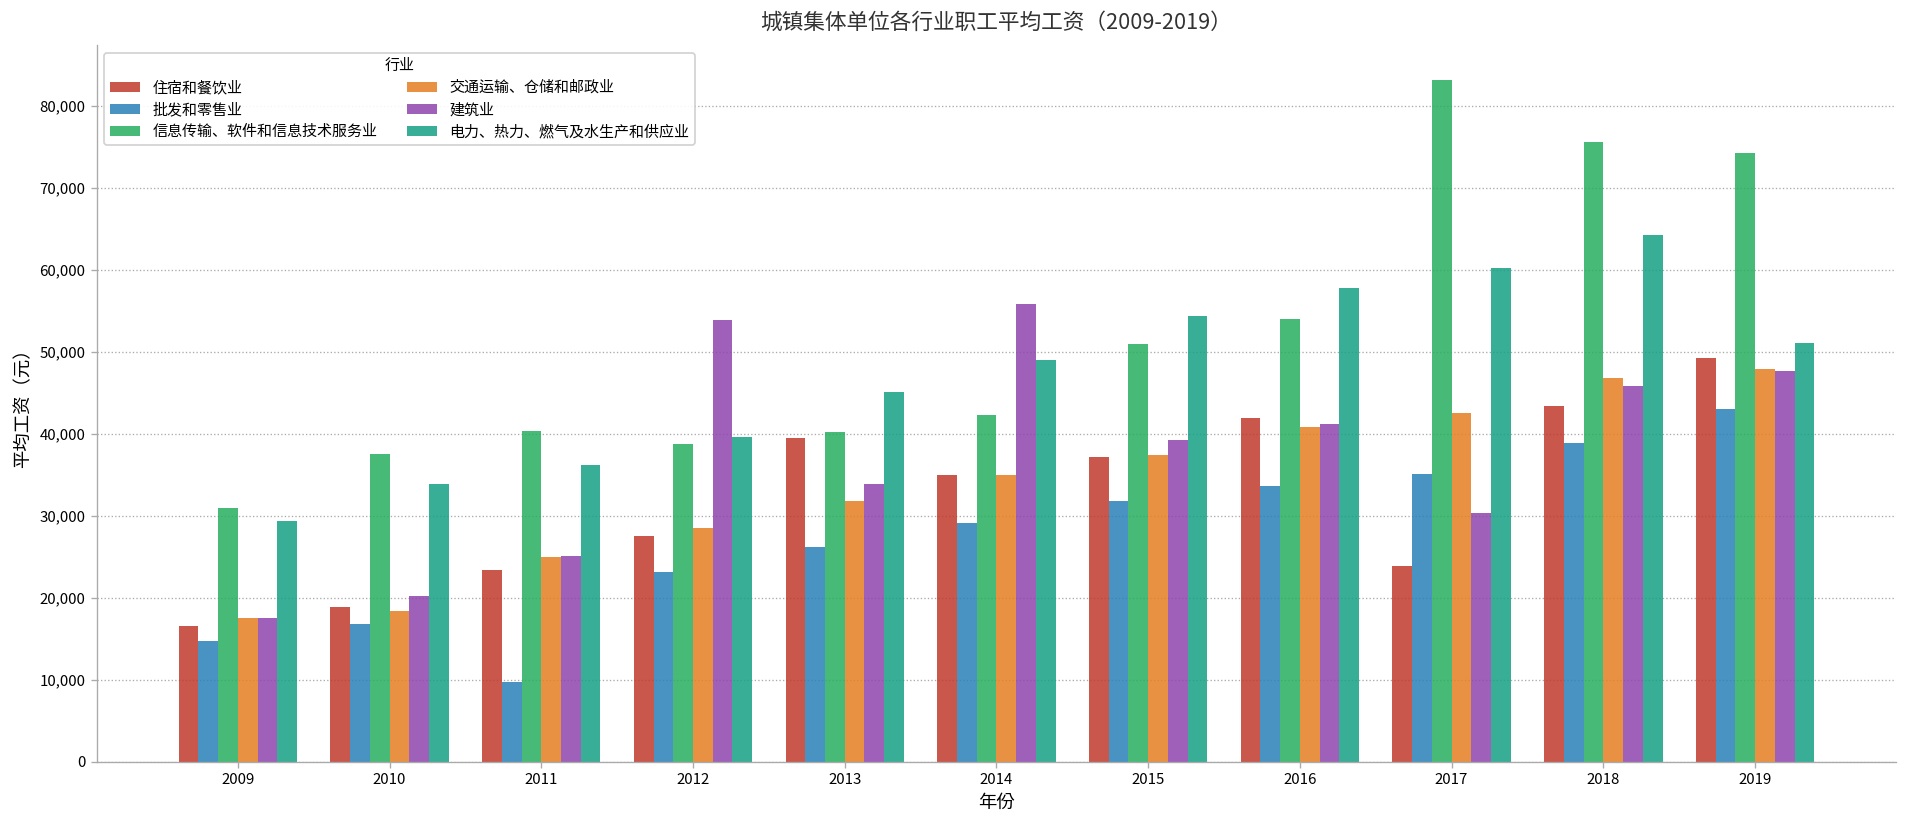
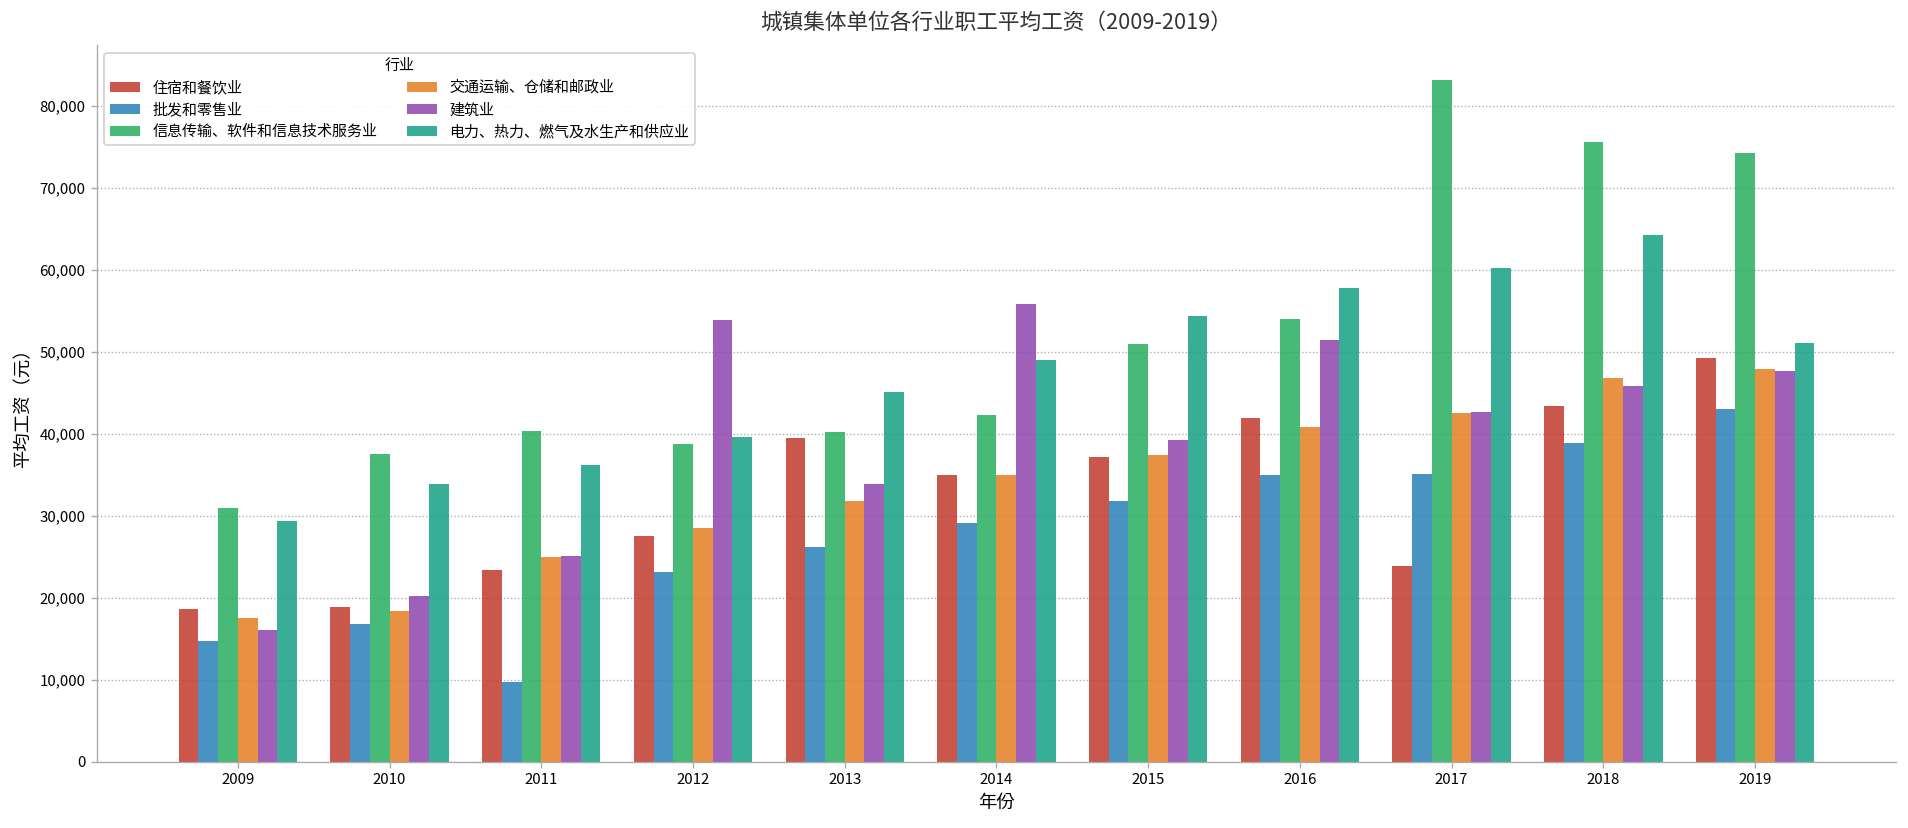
住宿和餐饮业, 2009: 17,000 -> 19,000
建筑业, 2009: 18,000 -> 16,000
批发和零售业, 2016: 34,000 -> 35,000
建筑业, 2016: 41,000 -> 51,000
建筑业, 2017: 30,000 -> 43,000
